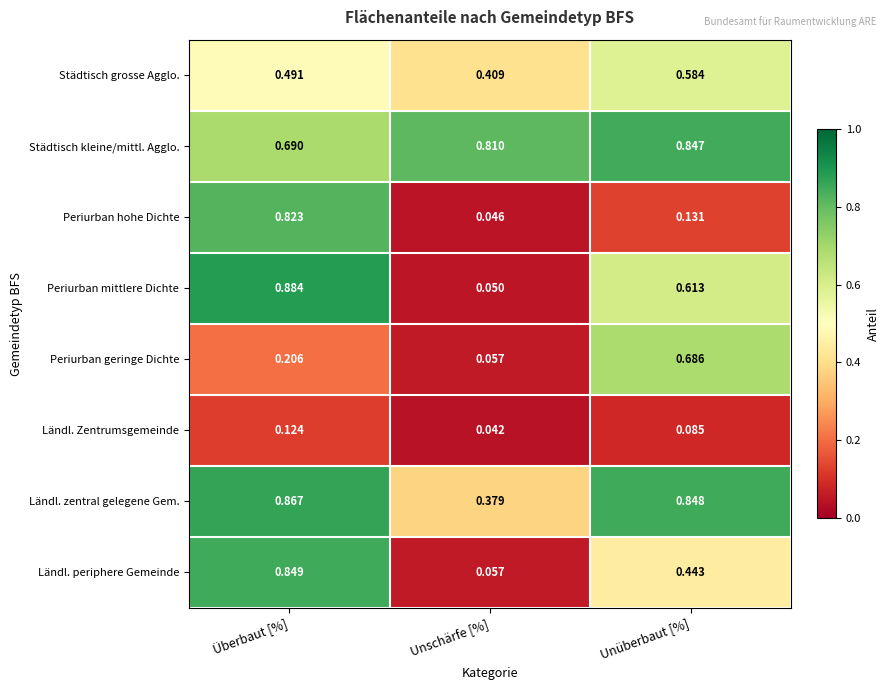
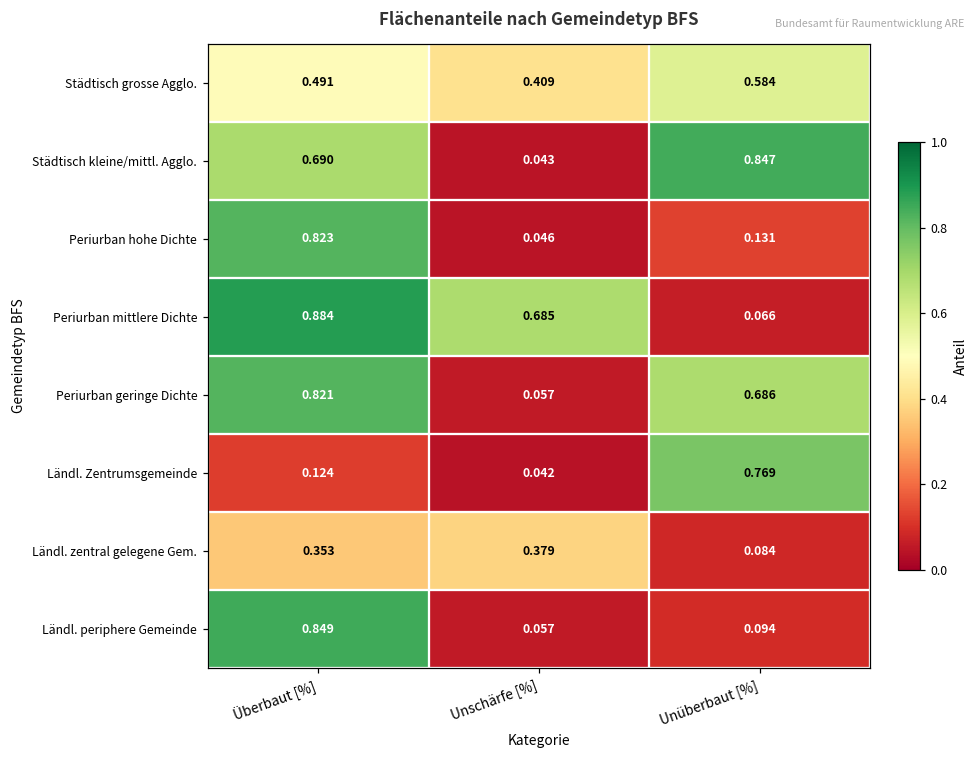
Städtisch kleine/mittl. Agglo., Unschärfe [%]: 0.810 -> 0.043
Periurban mittlere Dichte, Unschärfe [%]: 0.050 -> 0.685
Periurban mittlere Dichte, Unüberbaut [%]: 0.613 -> 0.066
Periurban geringe Dichte, Überbaut [%]: 0.206 -> 0.821
Ländl. Zentrumsgemeinde, Unüberbaut [%]: 0.085 -> 0.769
Ländl. zentral gelegene Gem., Überbaut [%]: 0.867 -> 0.353
Ländl. zentral gelegene Gem., Unüberbaut [%]: 0.848 -> 0.084
Ländl. periphere Gemeinde, Unüberbaut [%]: 0.443 -> 0.094
